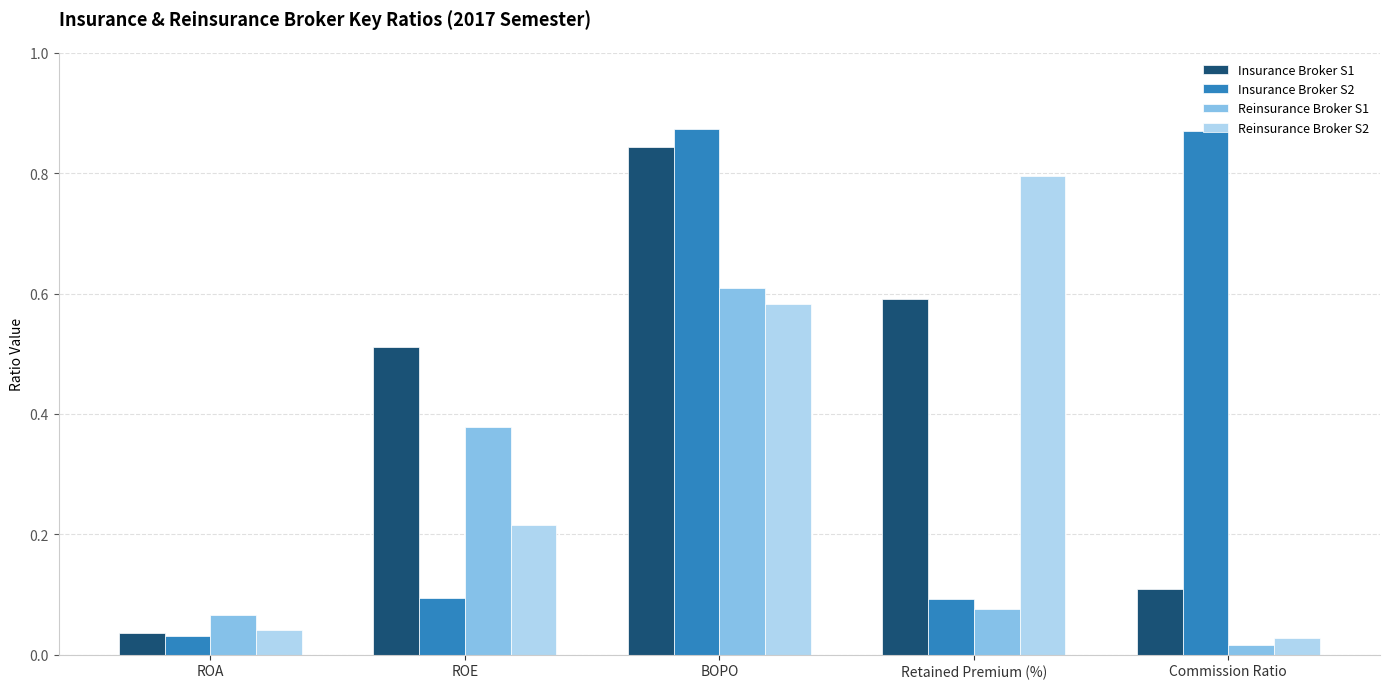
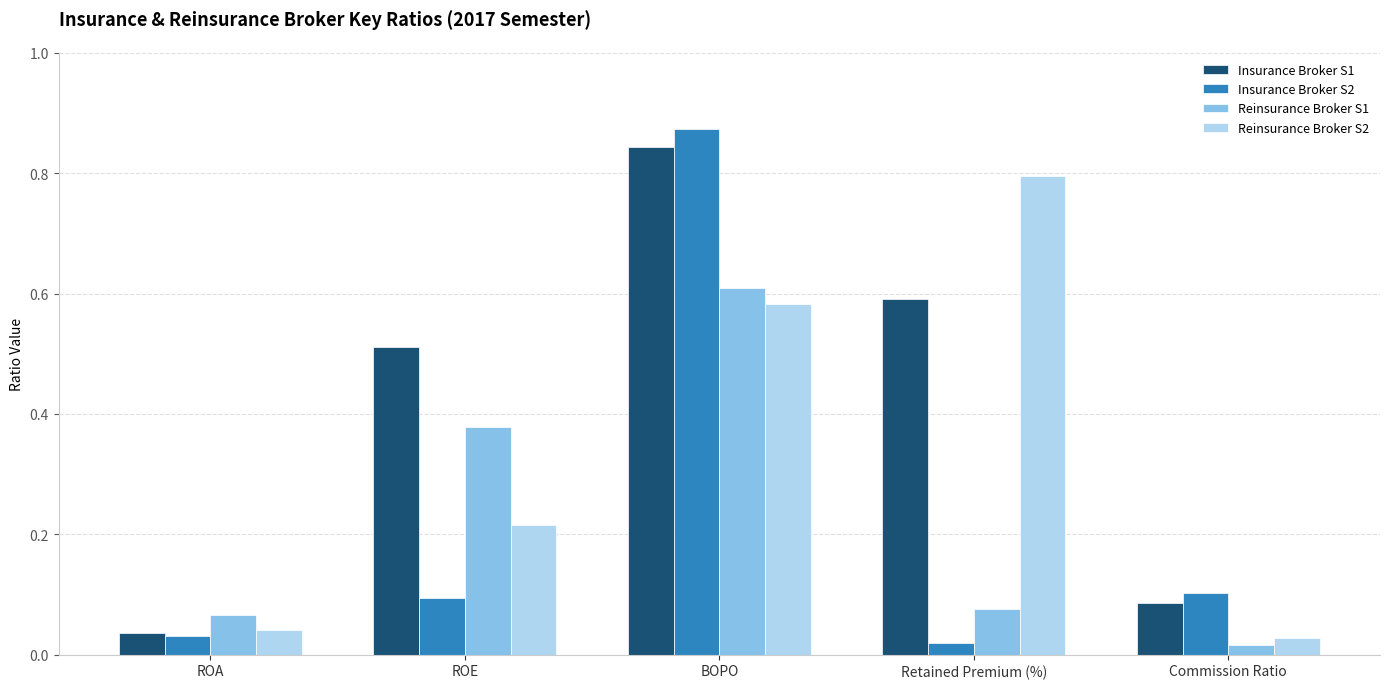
Insurance Broker S2, Retained Premium (%): 0.09 -> 0.02
Insurance Broker S1, Commission Ratio: 0.11 -> 0.09
Insurance Broker S2, Commission Ratio: 0.87 -> 0.10
